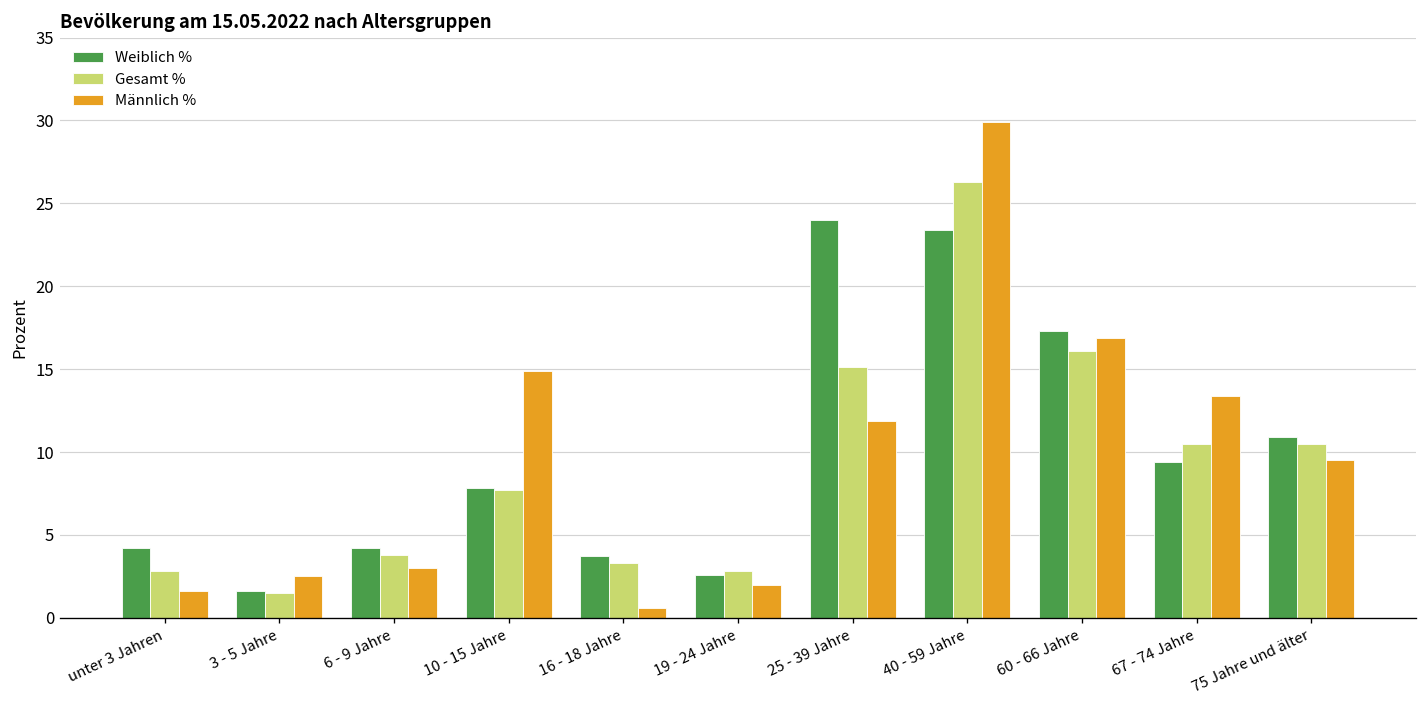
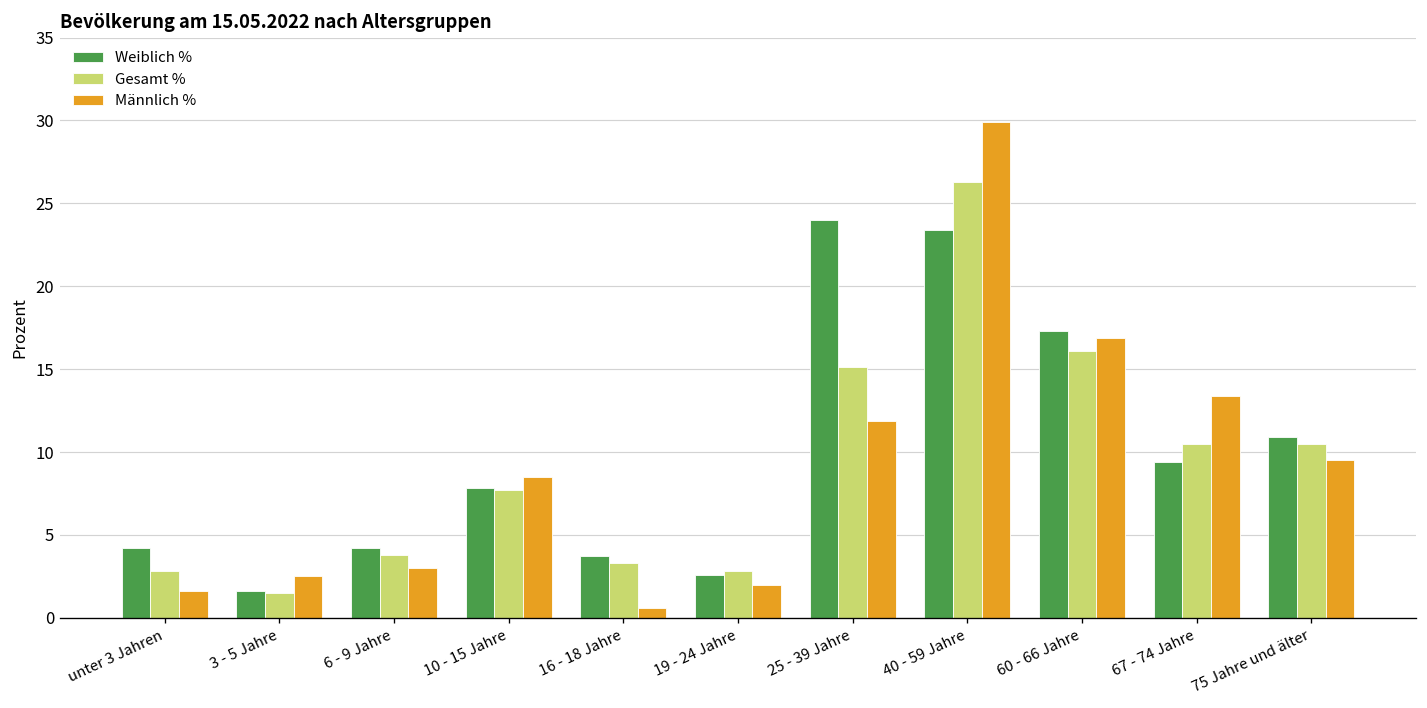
Männlich %, 10 - 15 Jahre: 14.9 -> 8.5
